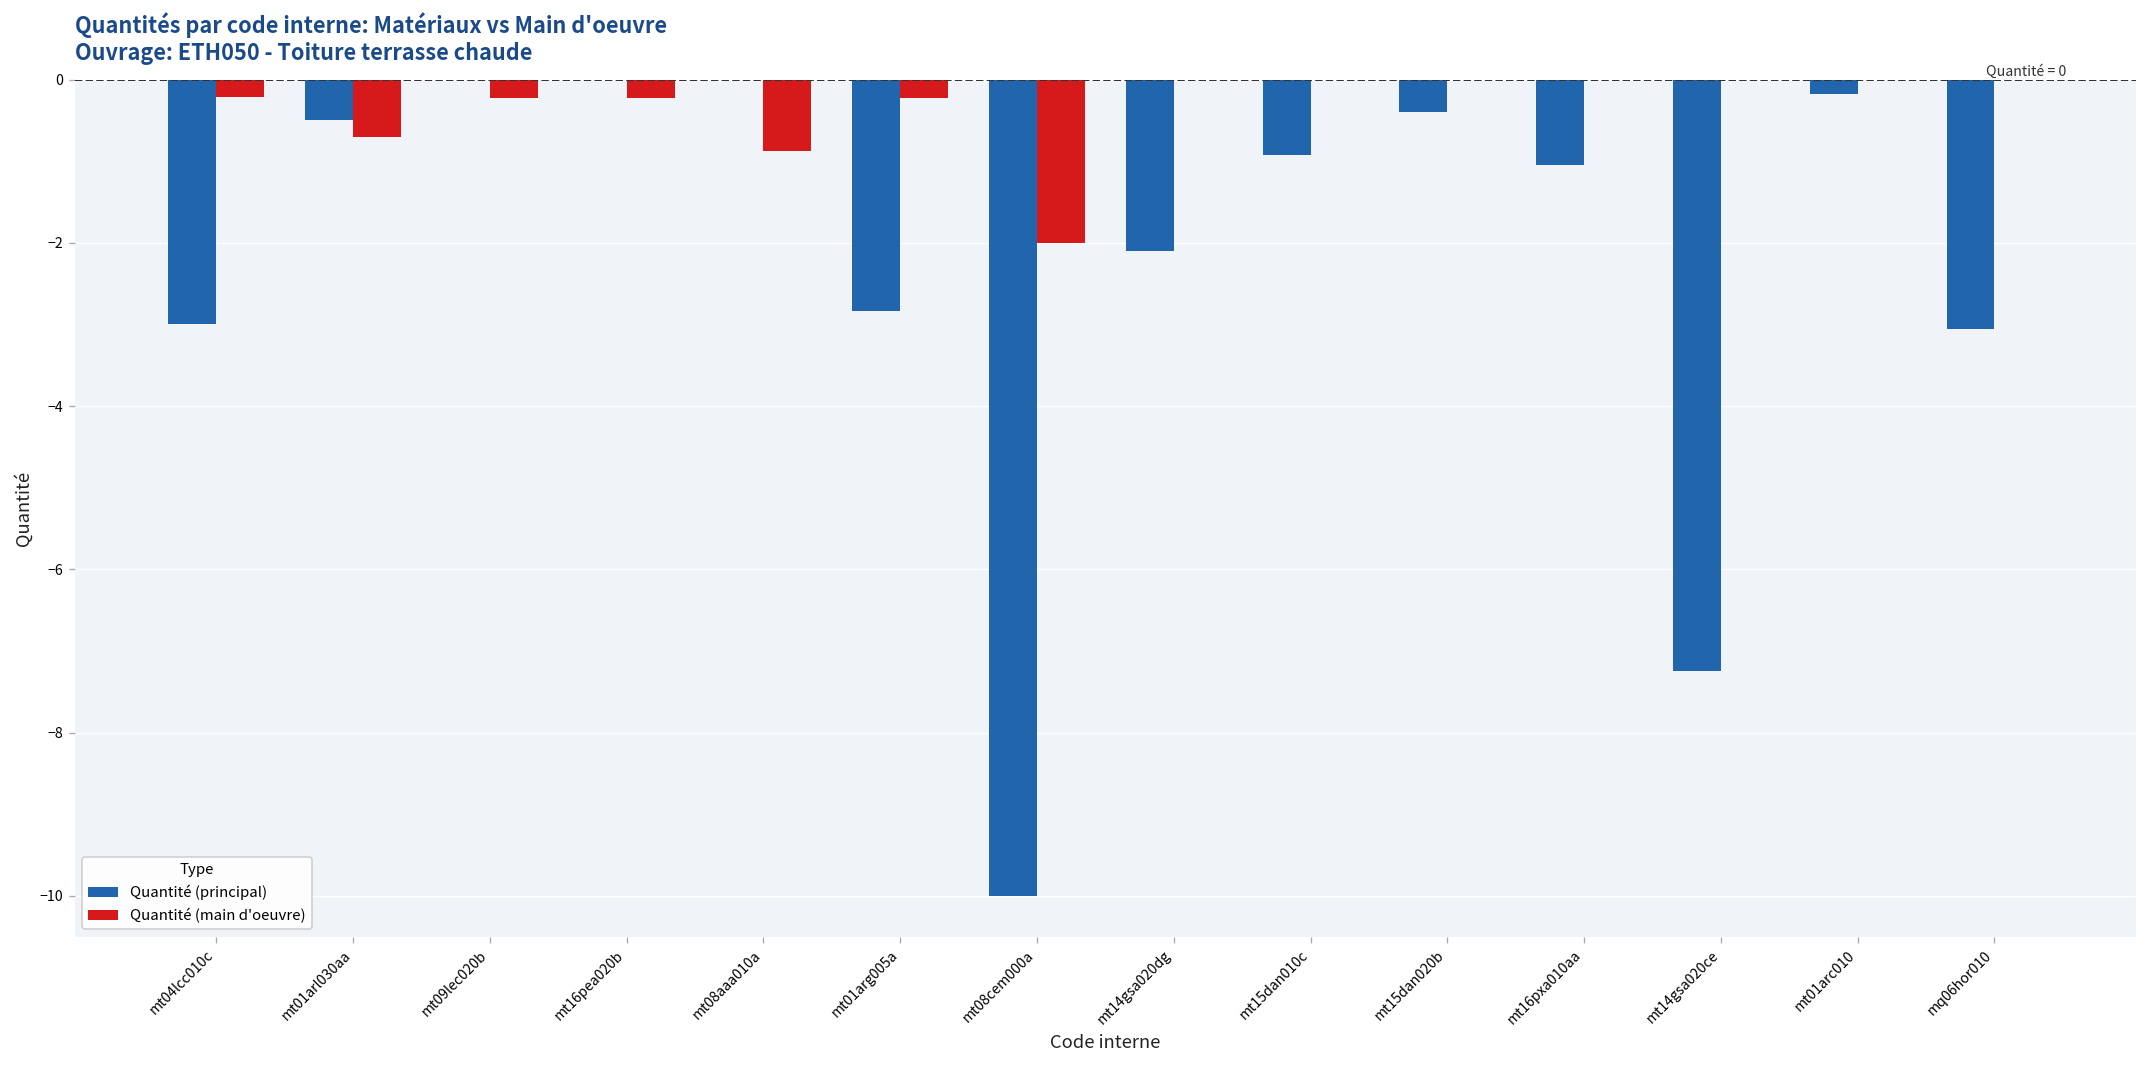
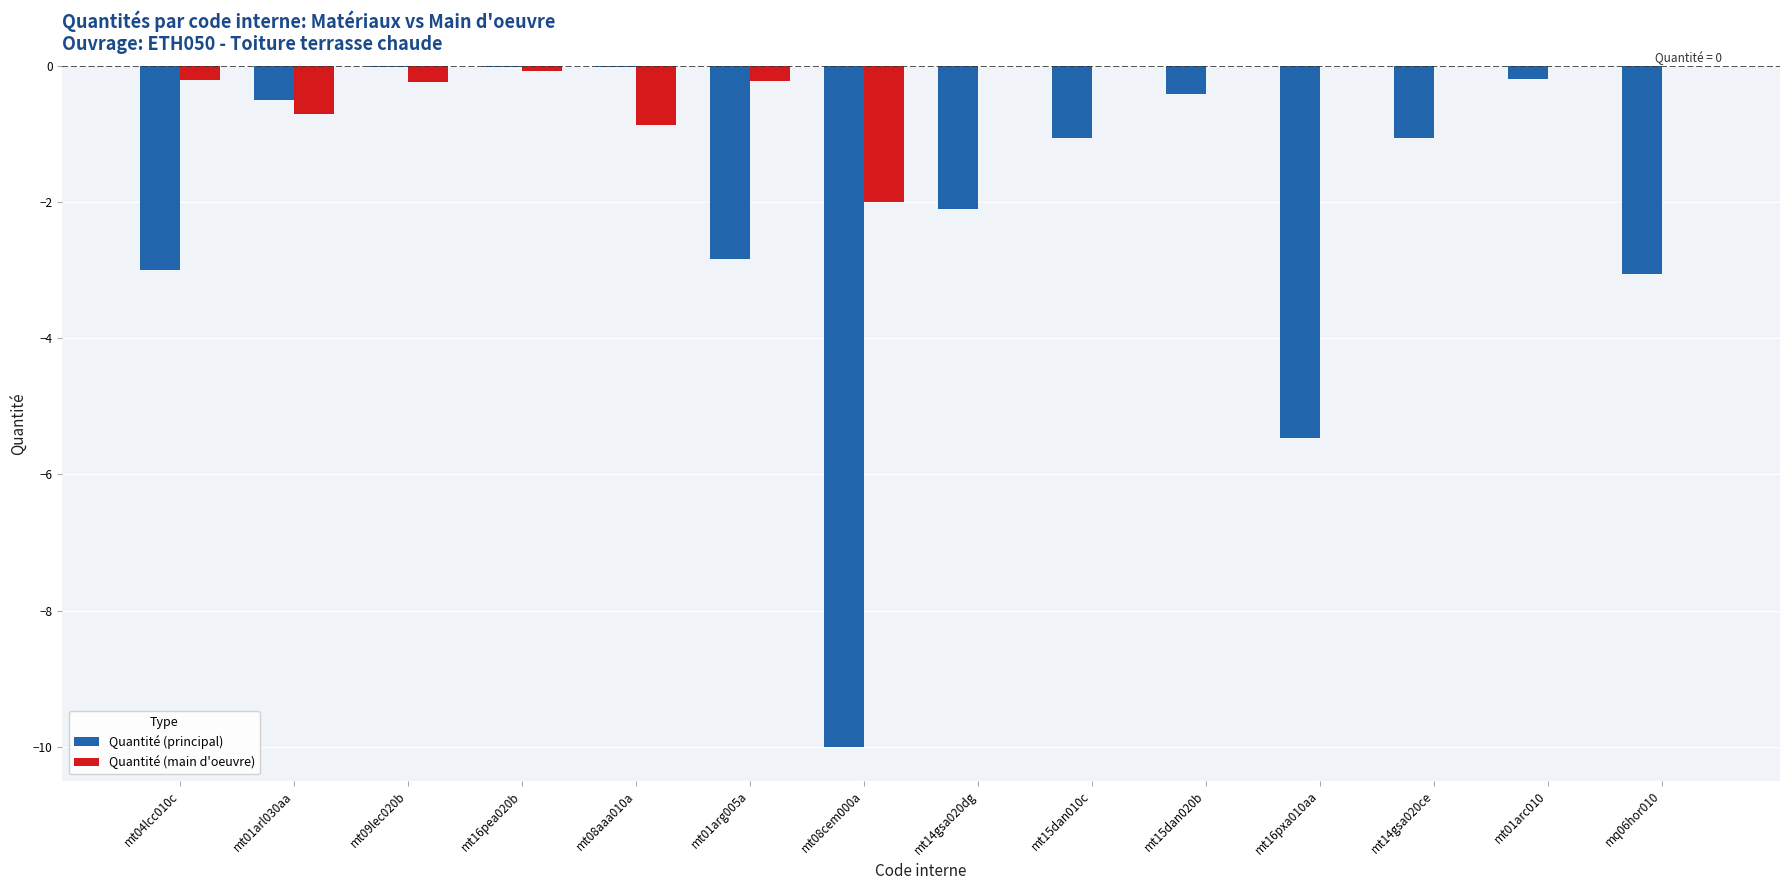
Quantité (main d'oeuvre), mt16pea020b: -0.2 -> -0.1
Quantité (principal), mt15dan010c: -0.9 -> -1.1
Quantité (principal), mt16pxa010aa: -1.1 -> -5.5
Quantité (principal), mt14gsa020ce: -7.3 -> -1.1
